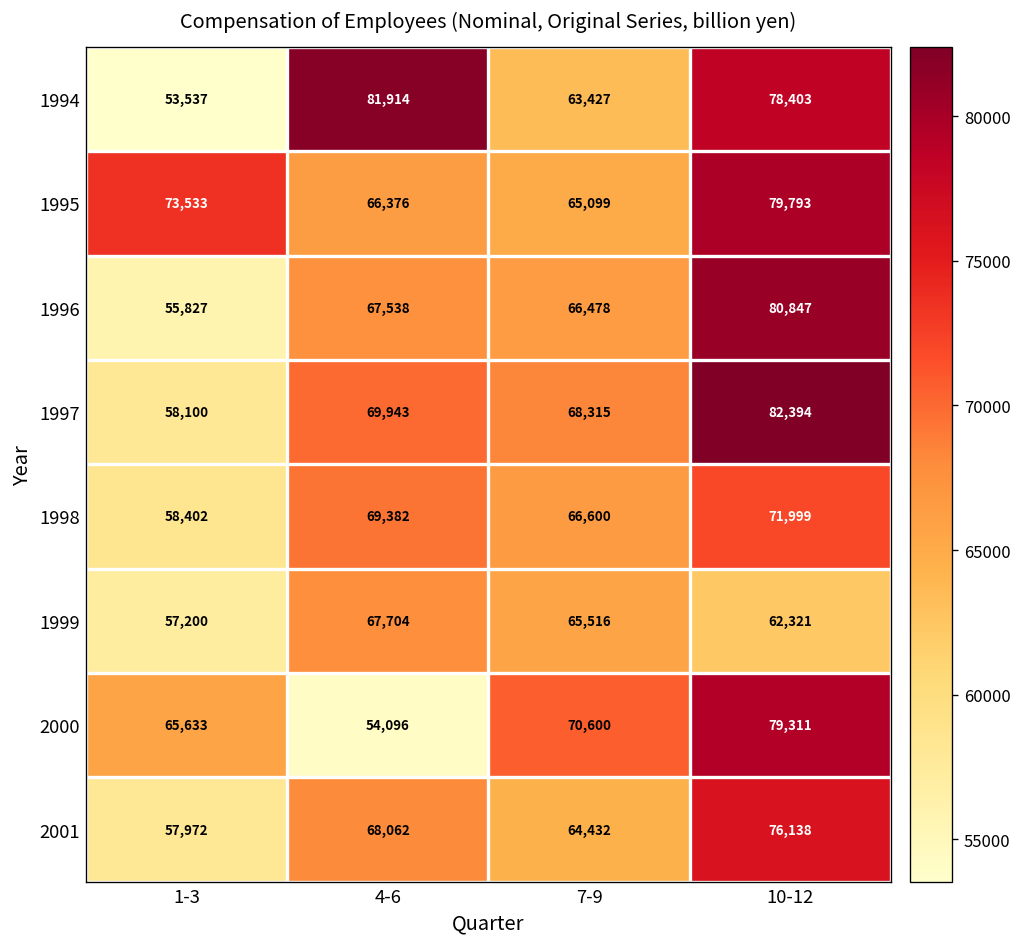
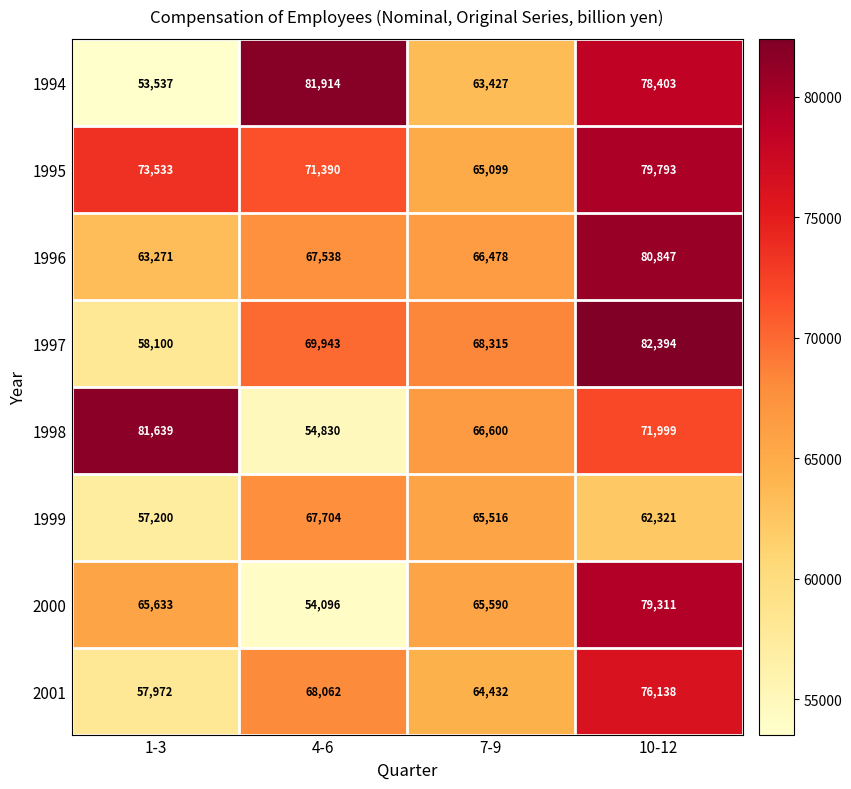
1995, 4-6: 66,376 -> 71,390
1996, 1-3: 55,827 -> 63,271
1998, 1-3: 58,402 -> 81,639
1998, 4-6: 69,382 -> 54,830
2000, 7-9: 70,600 -> 65,590
